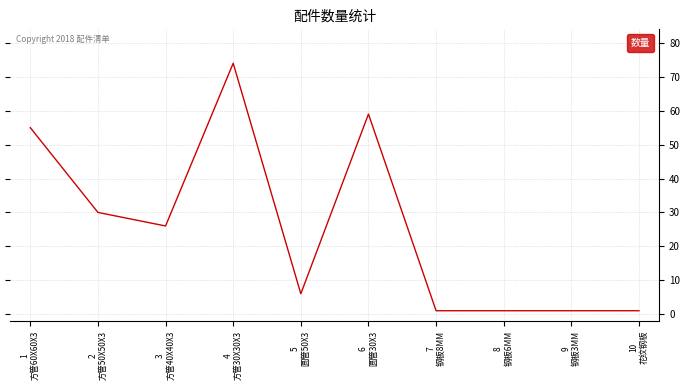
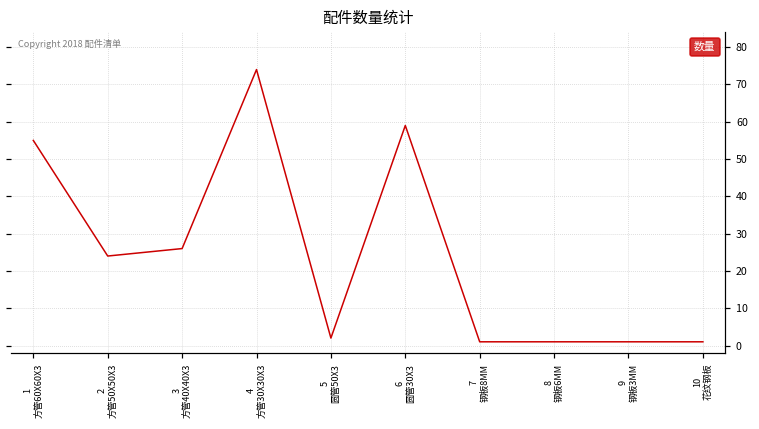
2 方管50X50X3: 30 -> 24
5 圆管50X3: 6 -> 2
